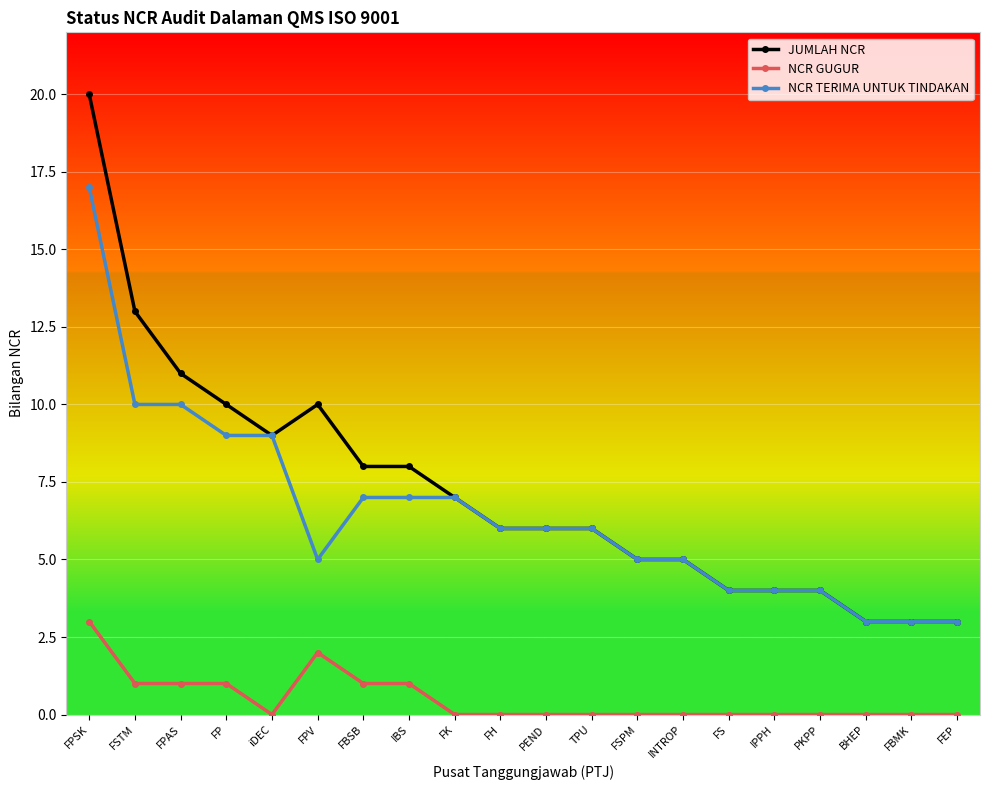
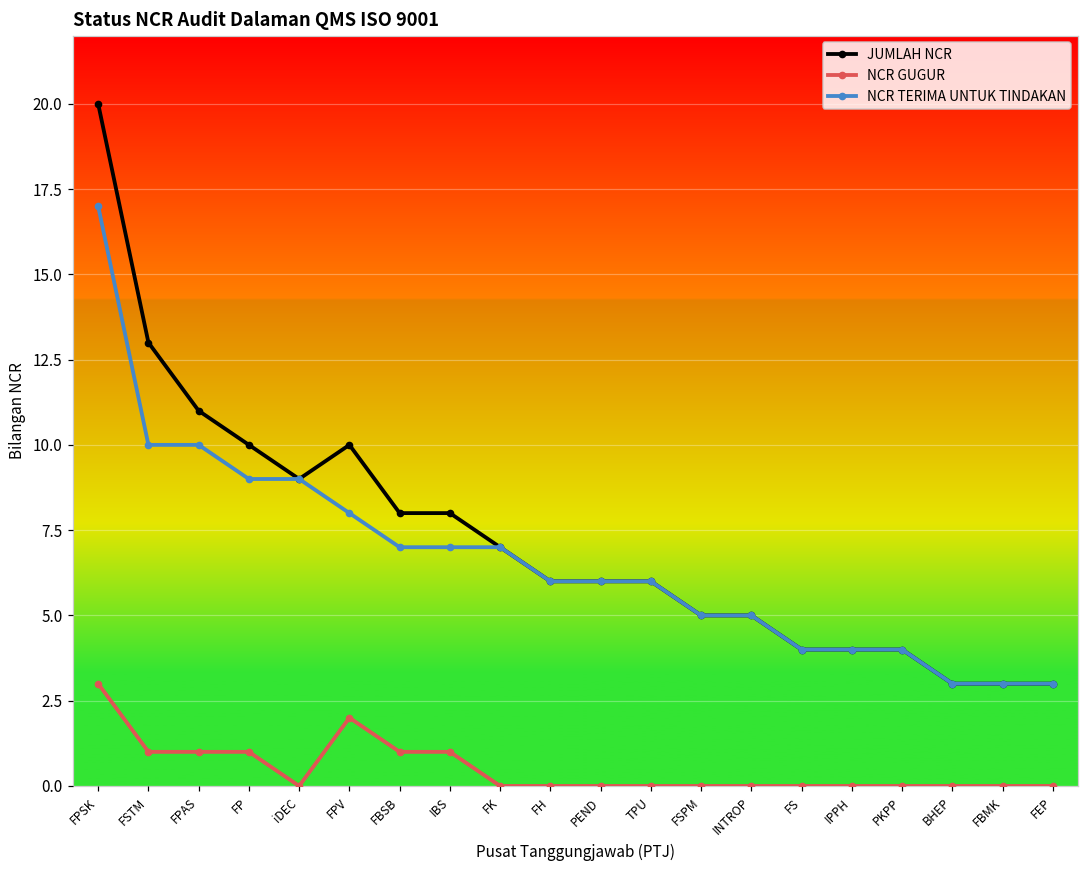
NCR TERIMA UNTUK TINDAKAN, FPV: 5 -> 8
